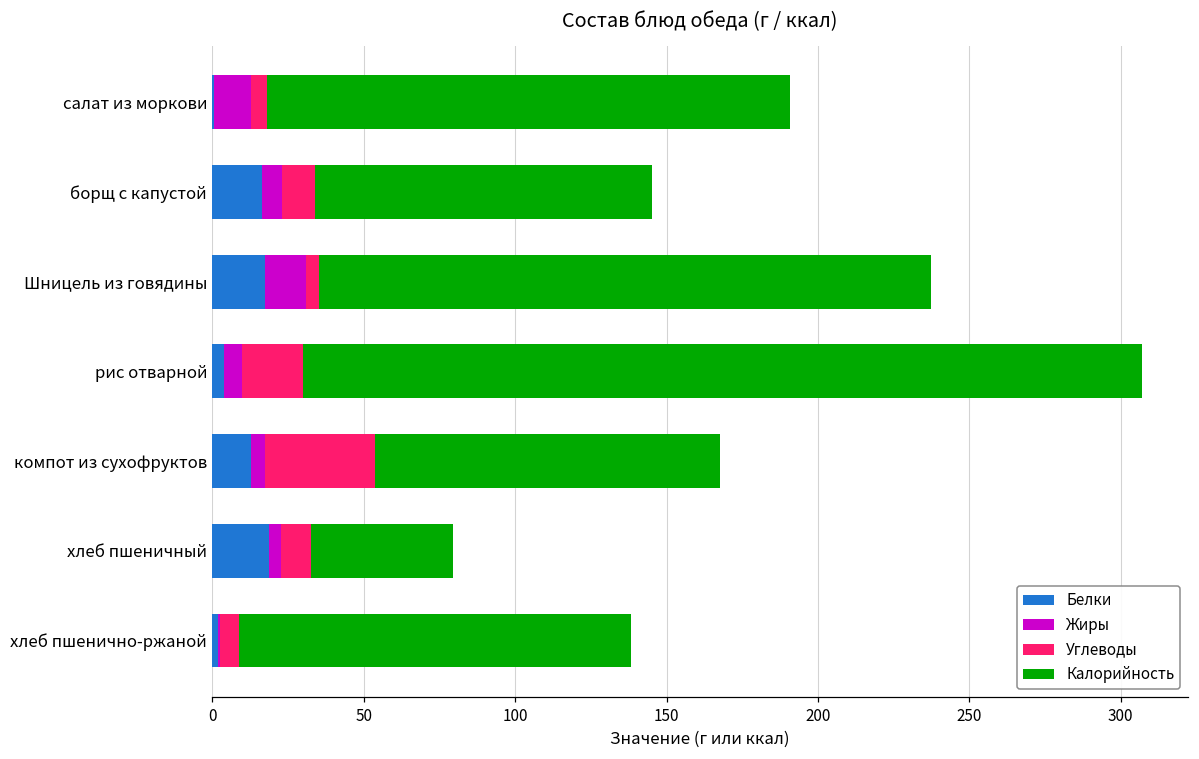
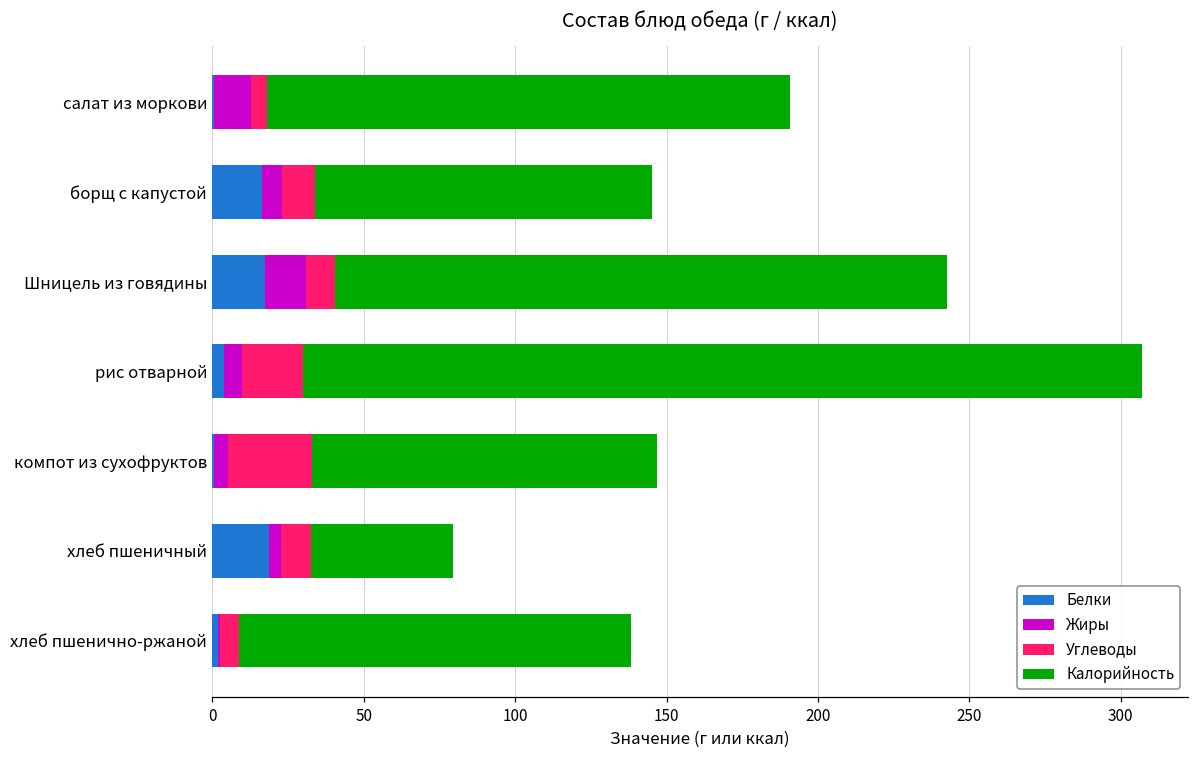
Углеводы, Шницель из говядины: 4 -> 10
Белки, компот из сухофруктов: 13 -> 1
Углеводы, компот из сухофруктов: 37 -> 28
